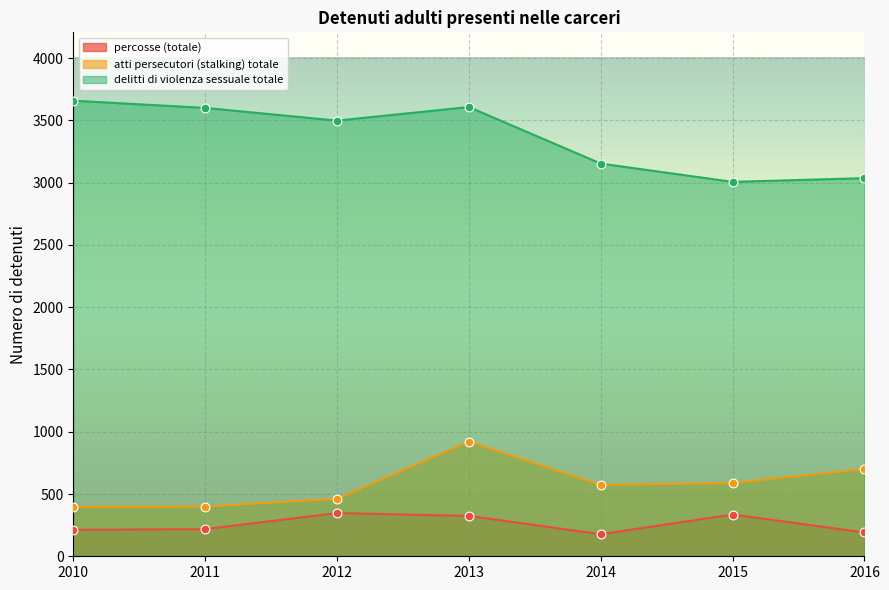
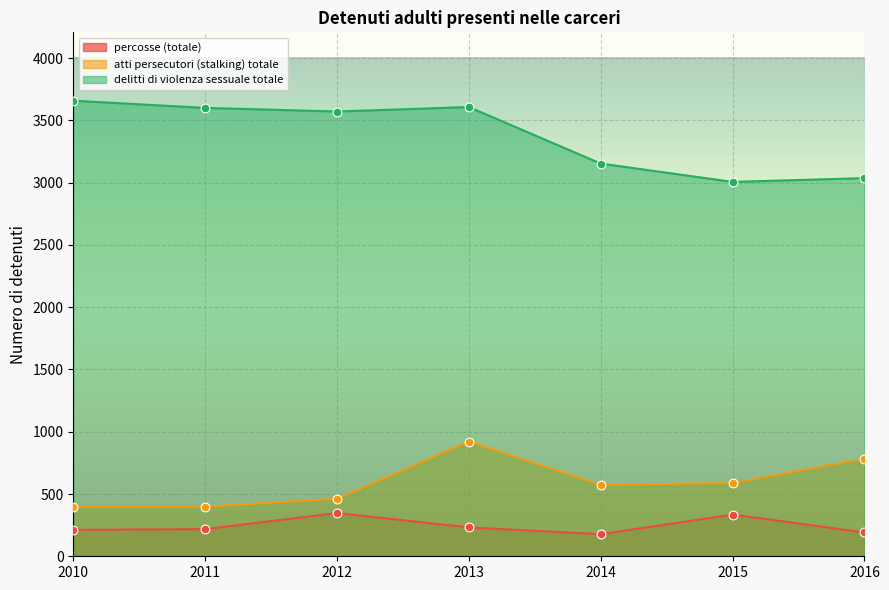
delitti di violenza sessuale totale, 2012: 3500 -> 3570
percosse (totale), 2013: 320 -> 230
atti persecutori (stalking) totale, 2016: 700 -> 780
